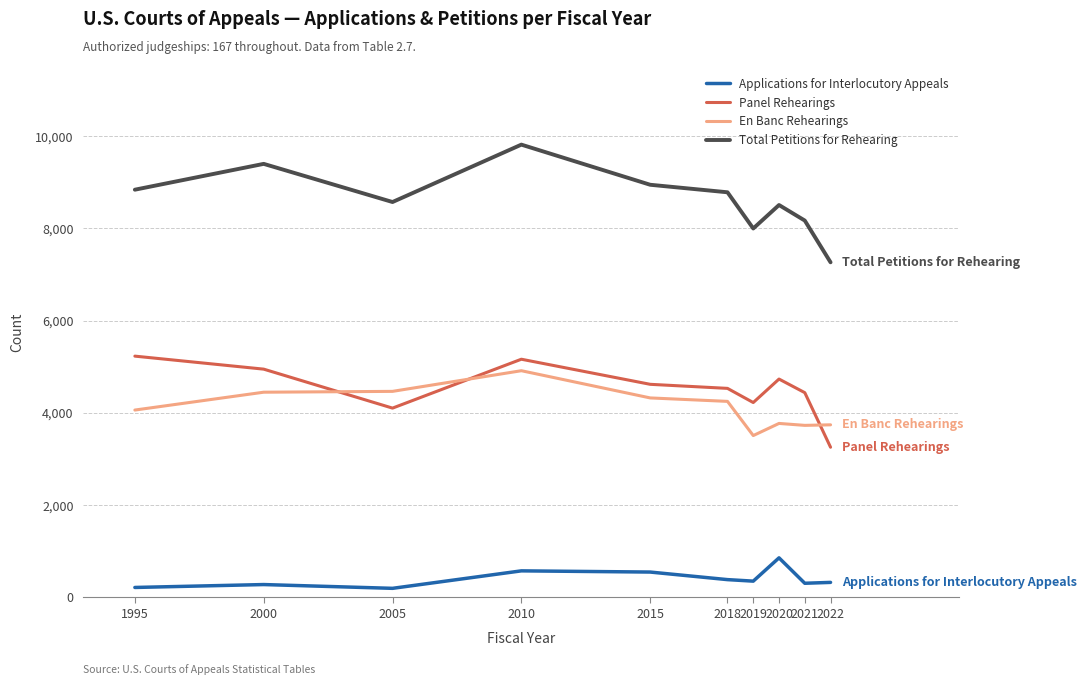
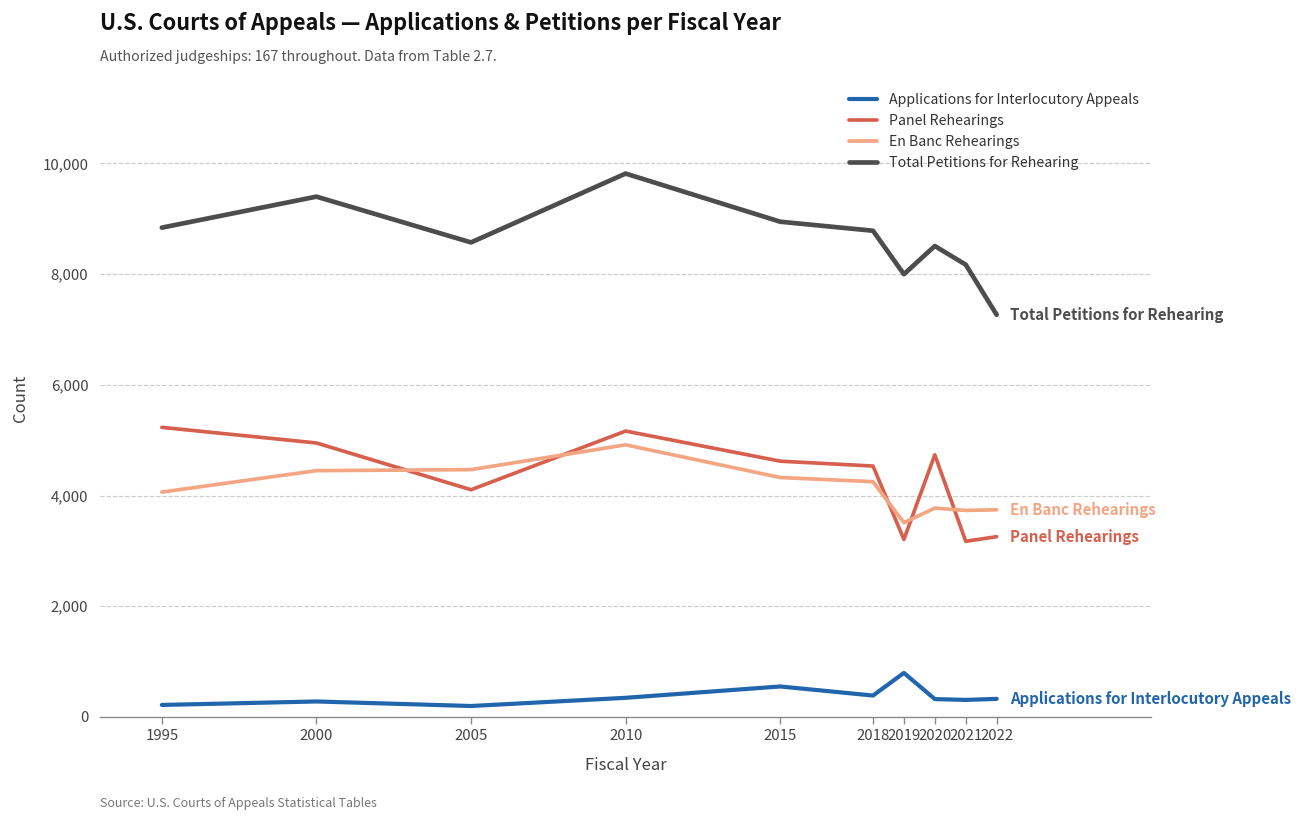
Applications for Interlocutory Appeals, 2010: 600 -> 300
Applications for Interlocutory Appeals, 2019: 400 -> 800
Panel Rehearings, 2019: 4,200 -> 3,200
Applications for Interlocutory Appeals, 2020: 900 -> 300
Panel Rehearings, 2021: 4,400 -> 3,200
